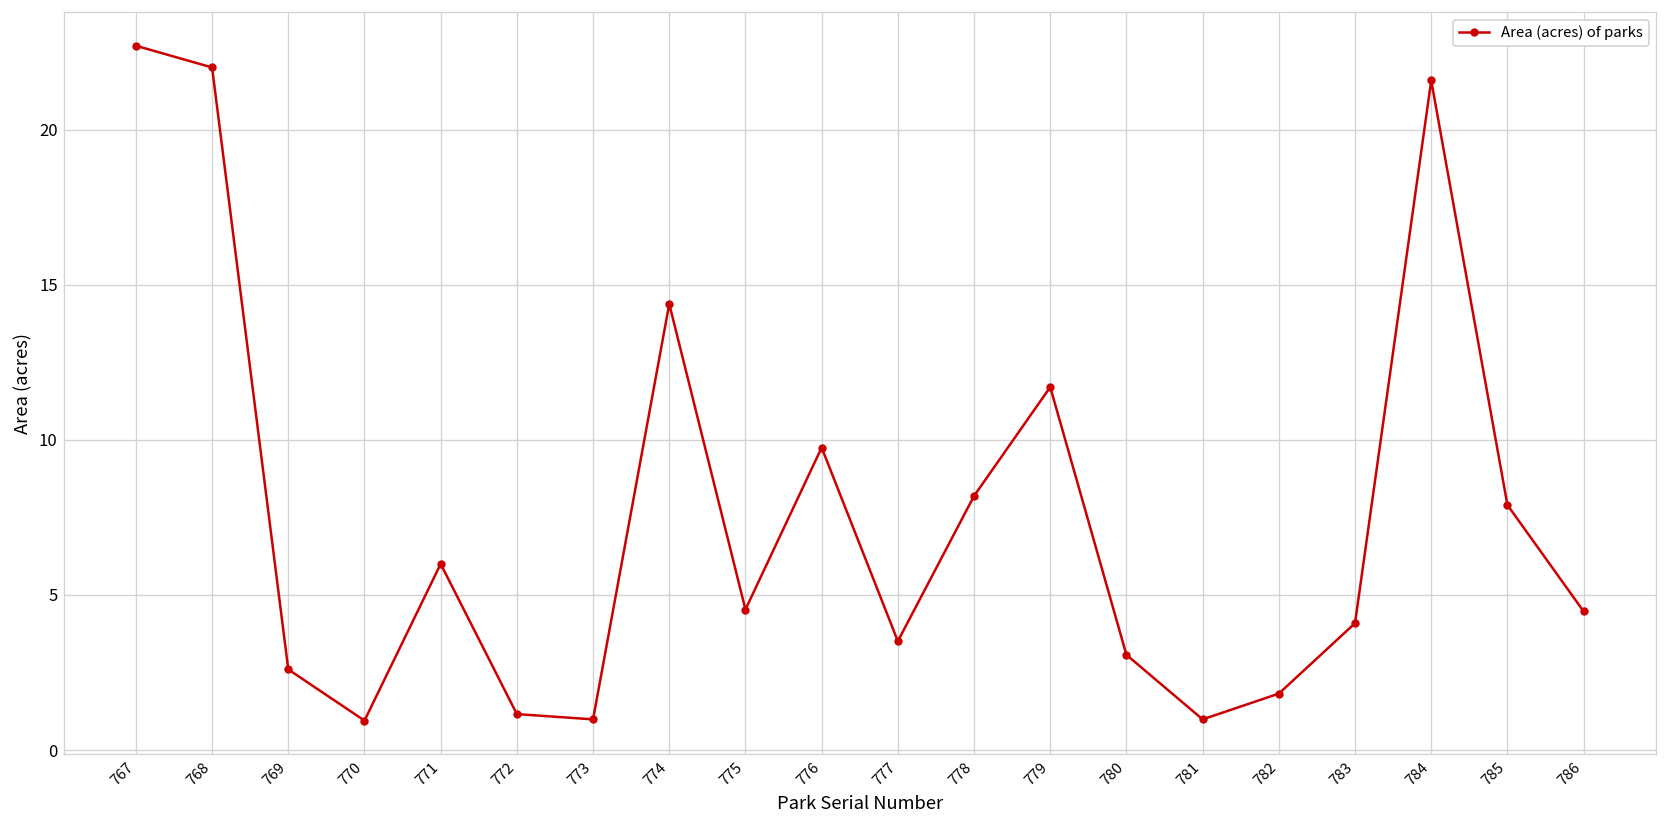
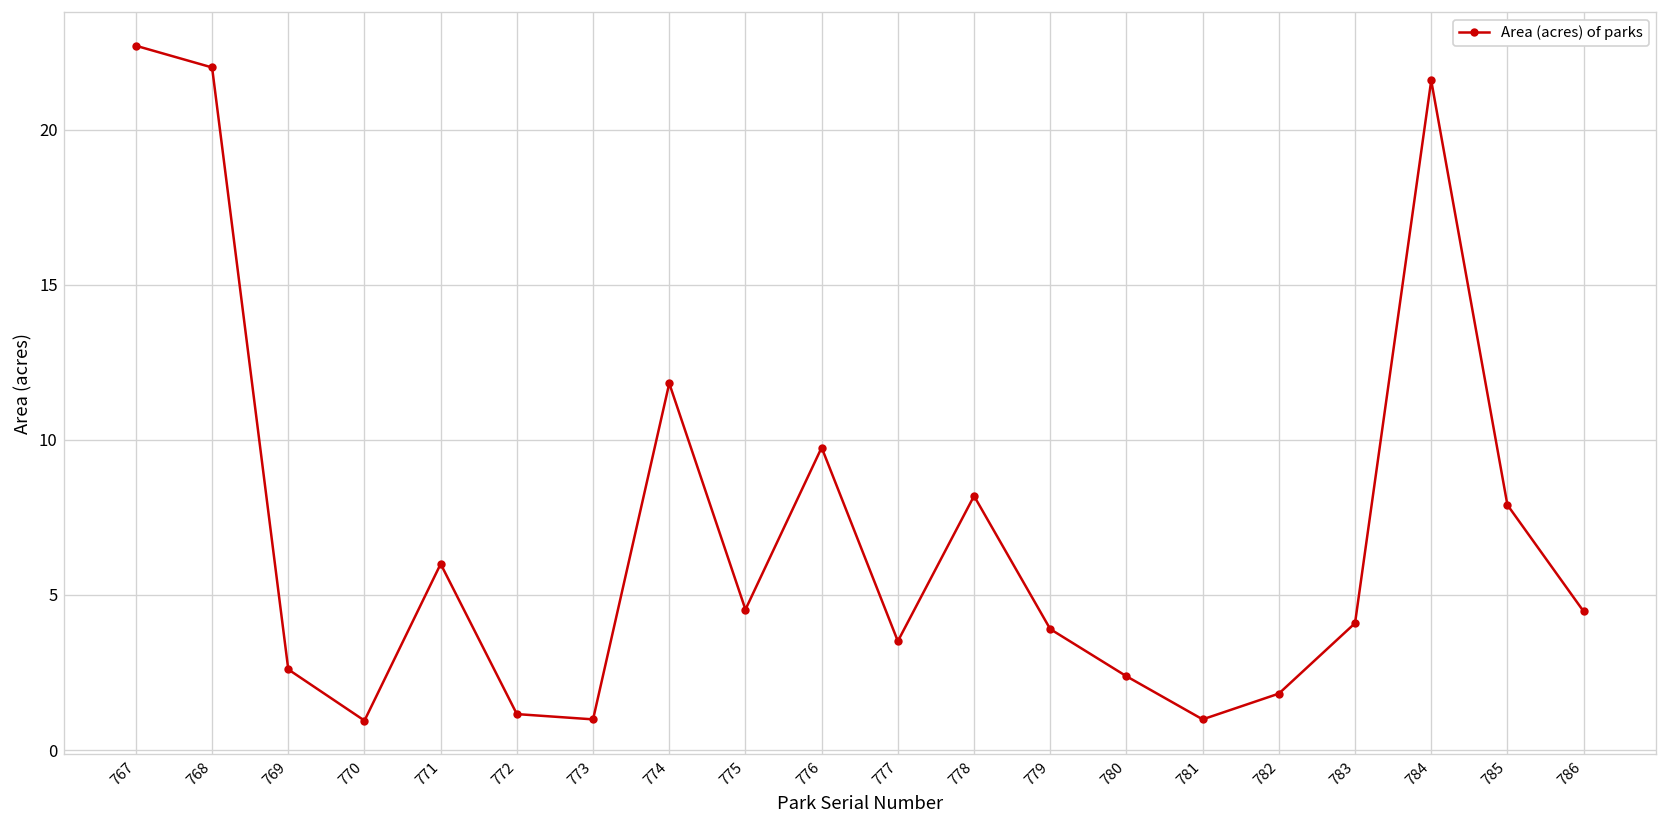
774: 14.4 -> 11.8
779: 11.7 -> 3.9
780: 3.1 -> 2.4
